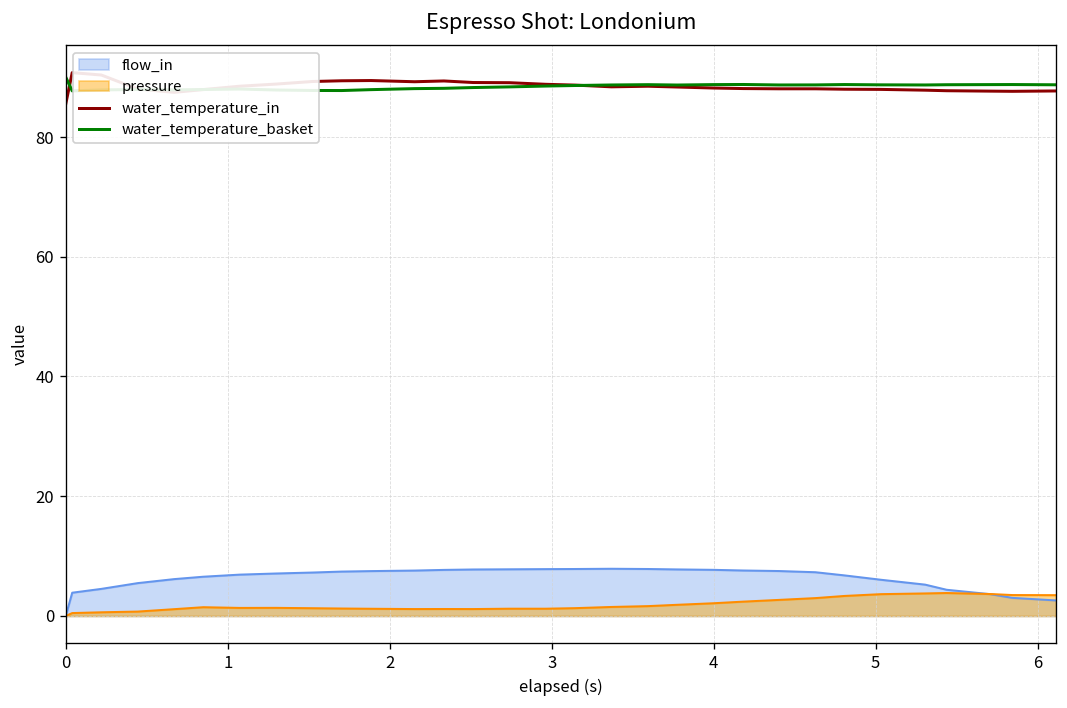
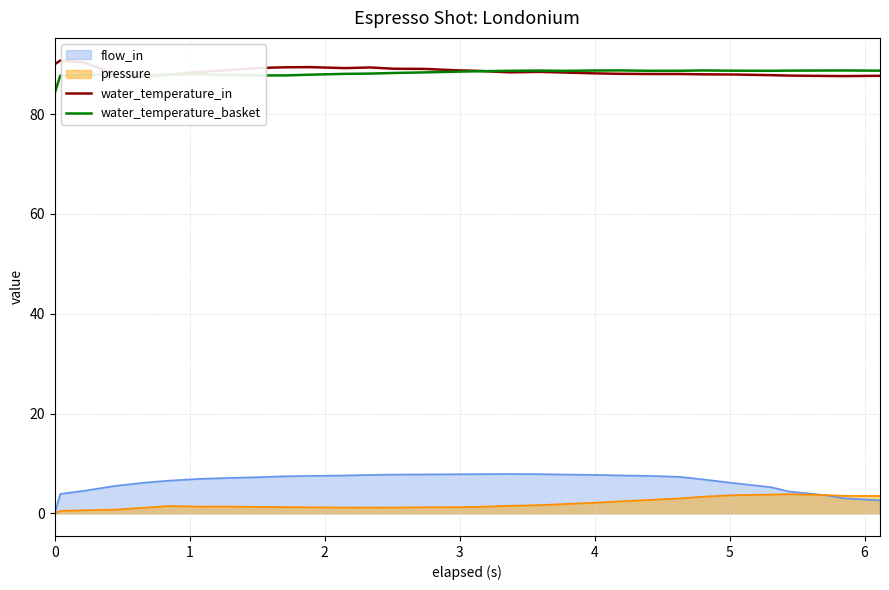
water_temperature_in, 0: 86 -> 90
water_temperature_basket, 0: 90 -> 84
